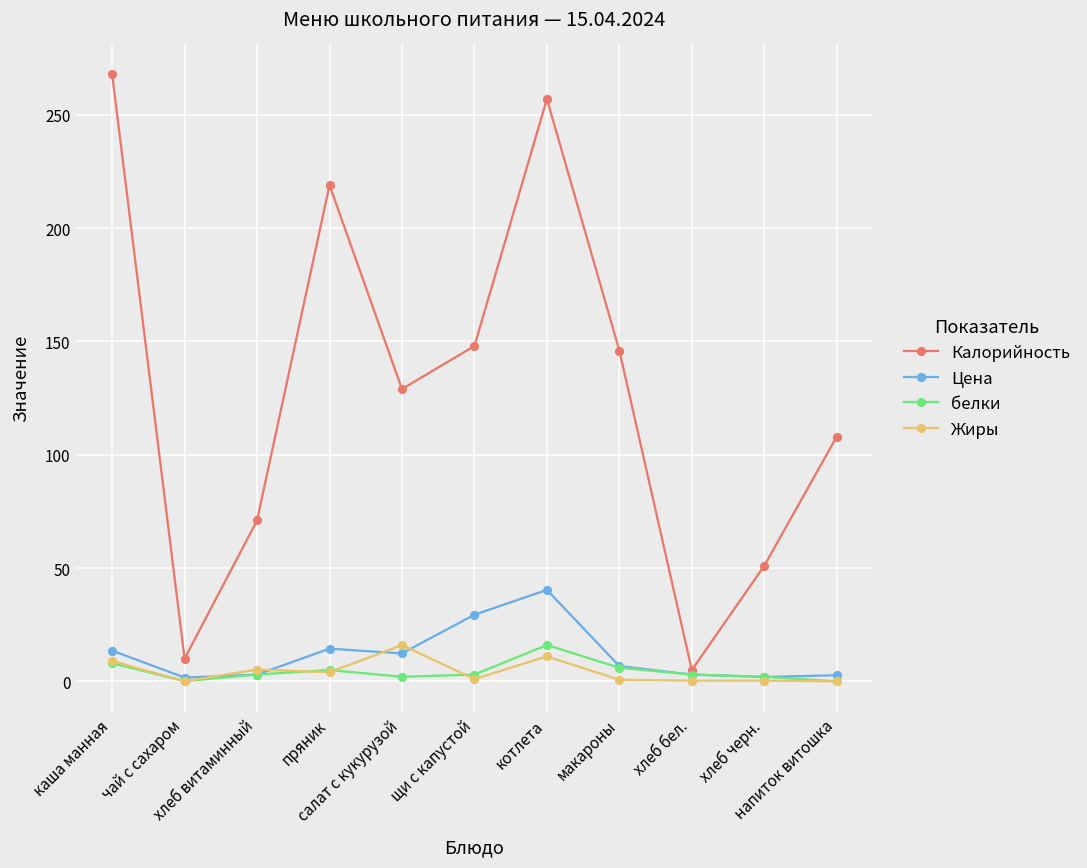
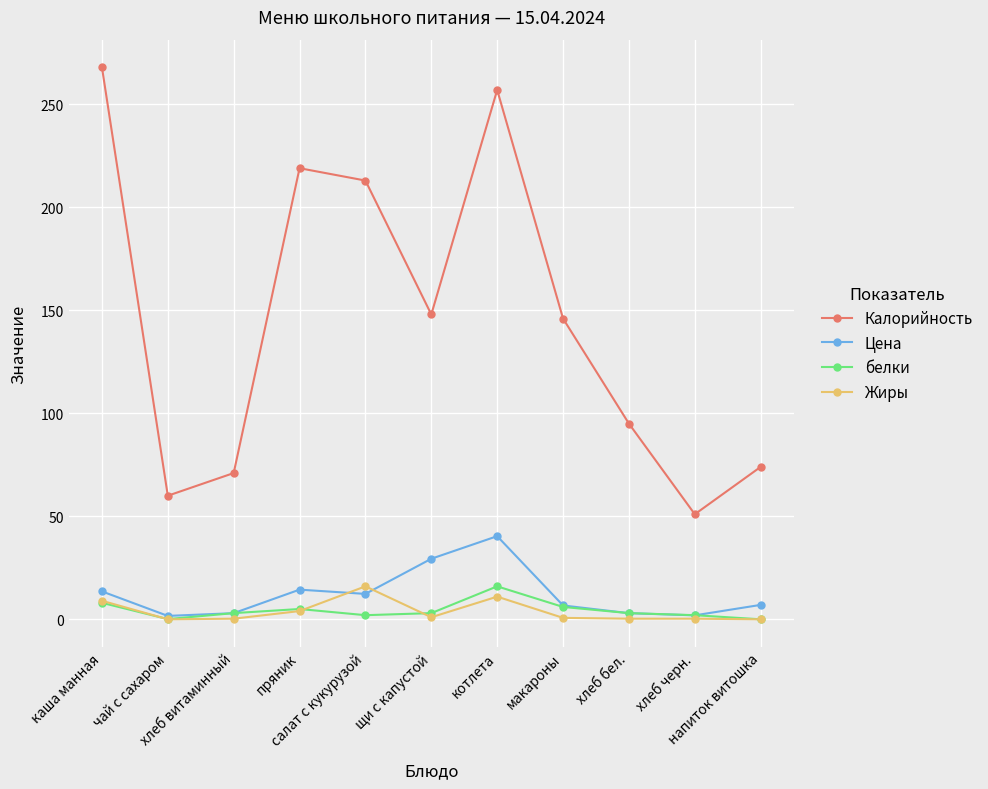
Калорийность, чай с сахаром: 10 -> 60
Жиры, хлеб витаминный: 5 -> 0
Калорийность, салат с кукурузой: 129 -> 213
Калорийность, хлеб бел.: 5 -> 95
Калорийность, напиток витошка: 108 -> 74
Цена, напиток витошка: 3 -> 7
